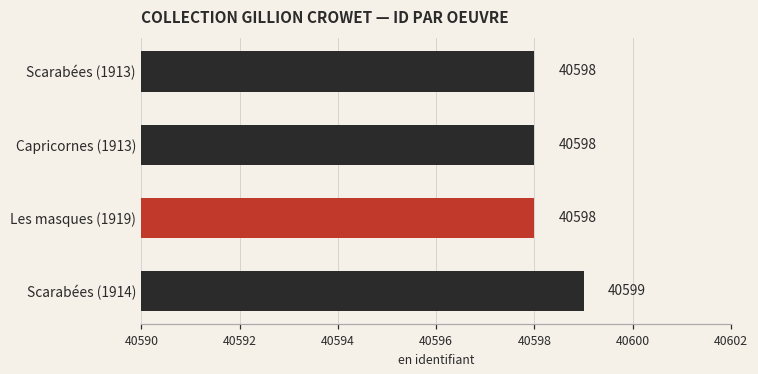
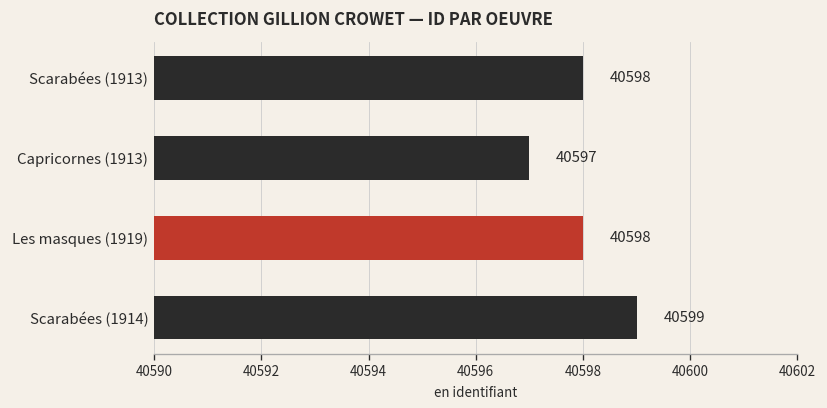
Capricornes (1913): 40598 -> 40597
